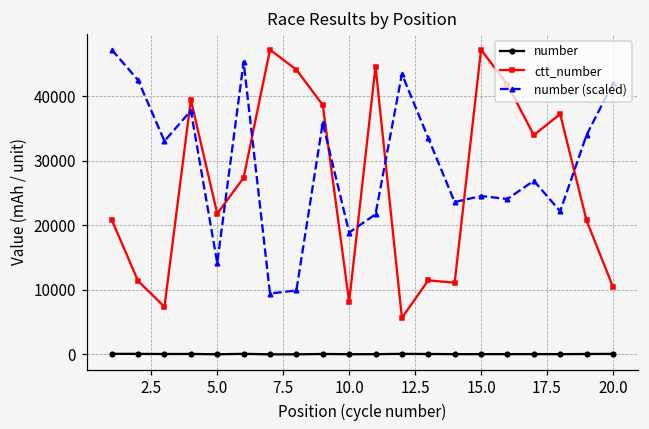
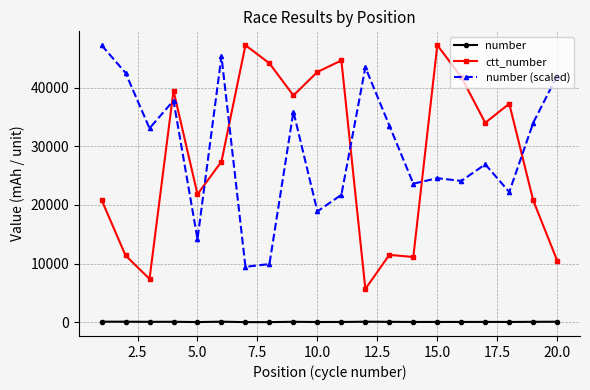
ctt_number, 10.0: 8000 -> 43000
